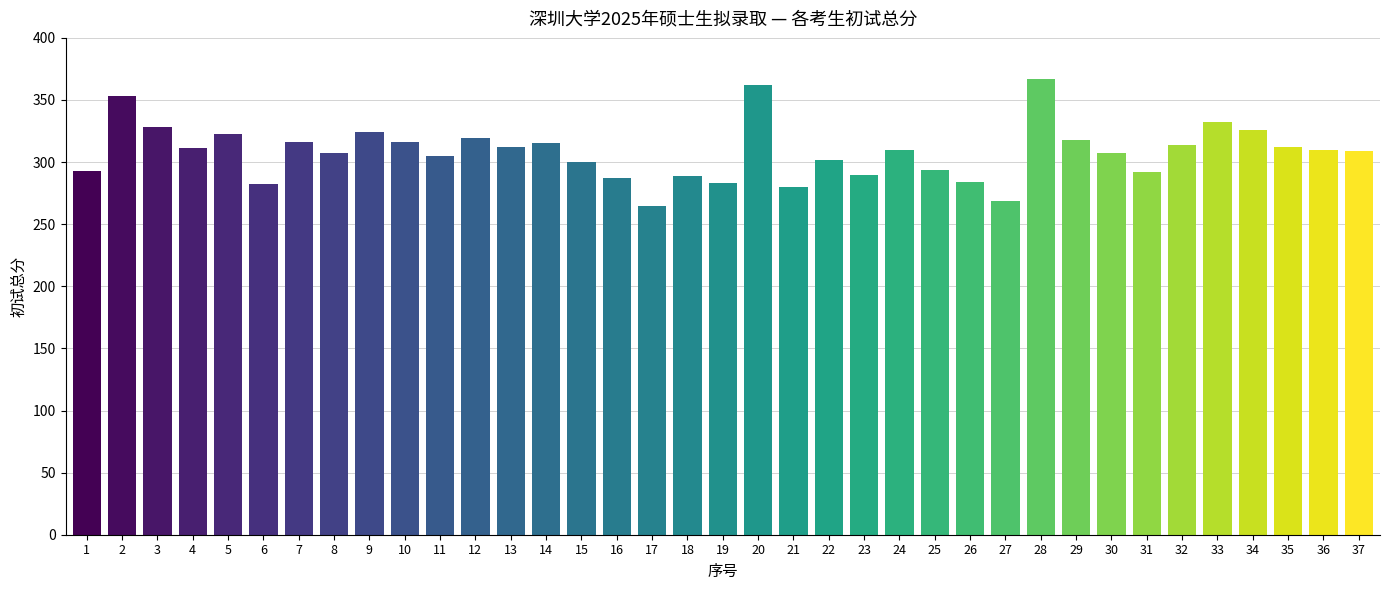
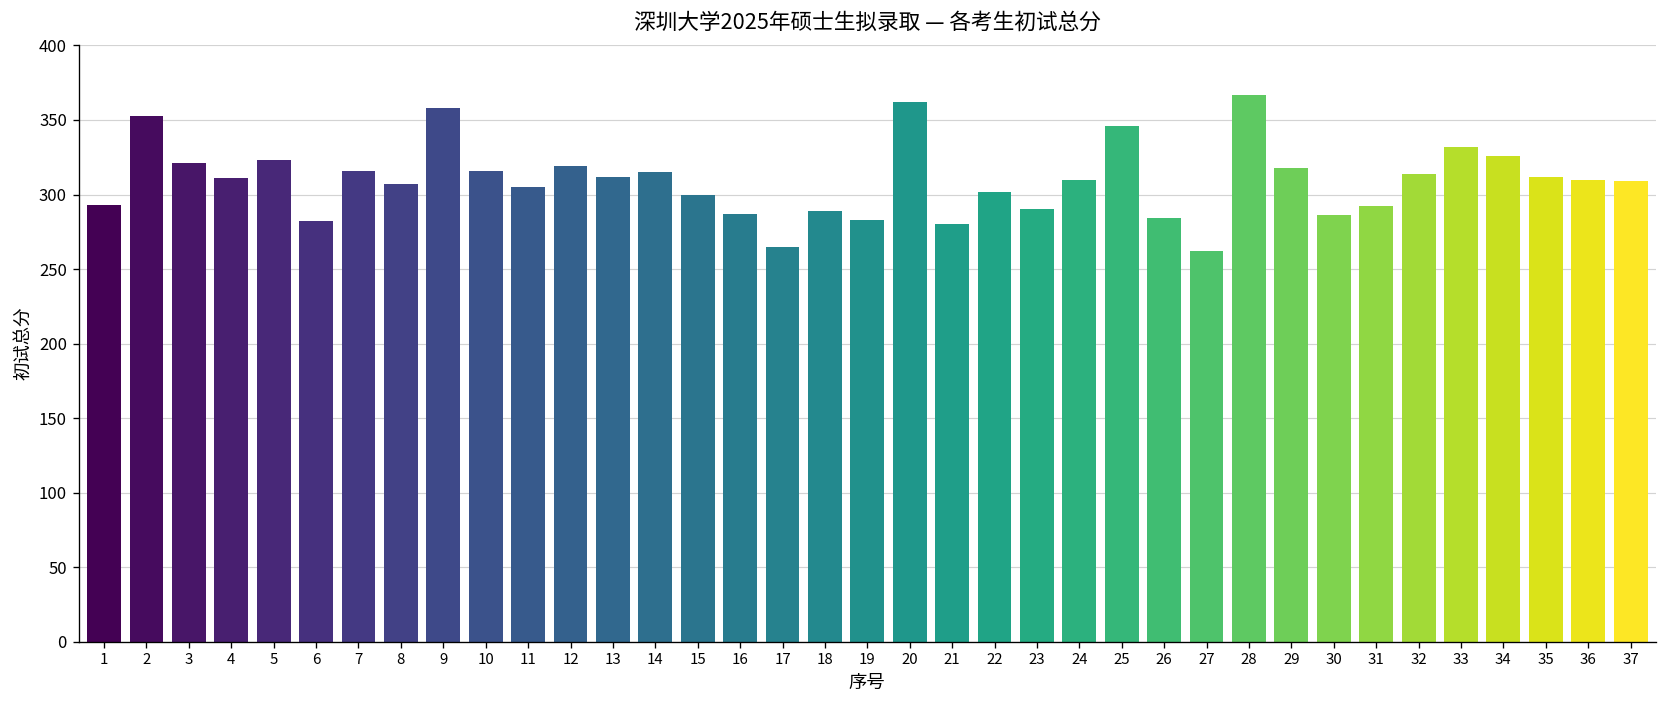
3: 328 -> 321
9: 324 -> 358
25: 294 -> 346
27: 269 -> 262
30: 307 -> 286
